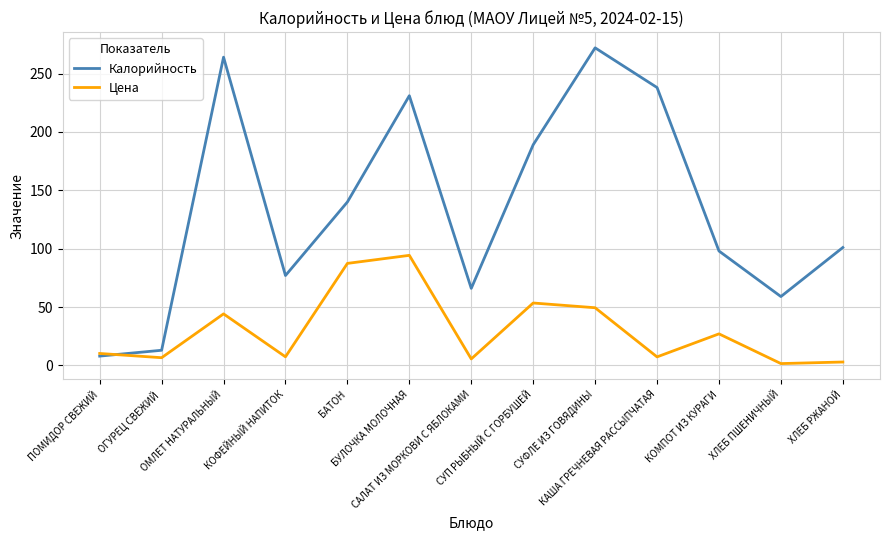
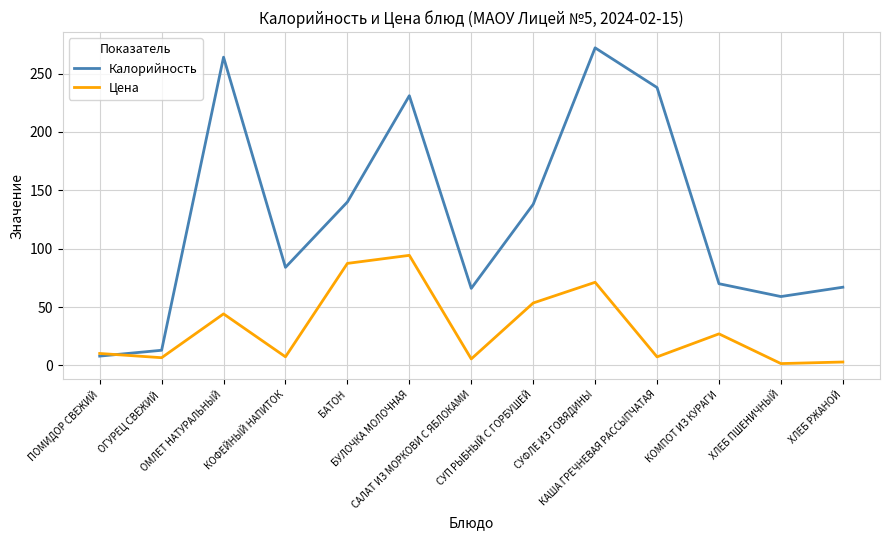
Калорийность, КОФЕЙНЫЙ НАПИТОК: 77 -> 84
Калорийность, СУП РЫБНЫЙ С ГОРБУШЕЙ: 189 -> 138
Цена, СУФЛЕ ИЗ ГОВЯДИНЫ: 49 -> 71
Калорийность, КОМПОТ ИЗ КУРАГИ: 98 -> 70
Калорийность, ХЛЕБ РЖАНОЙ: 101 -> 67
